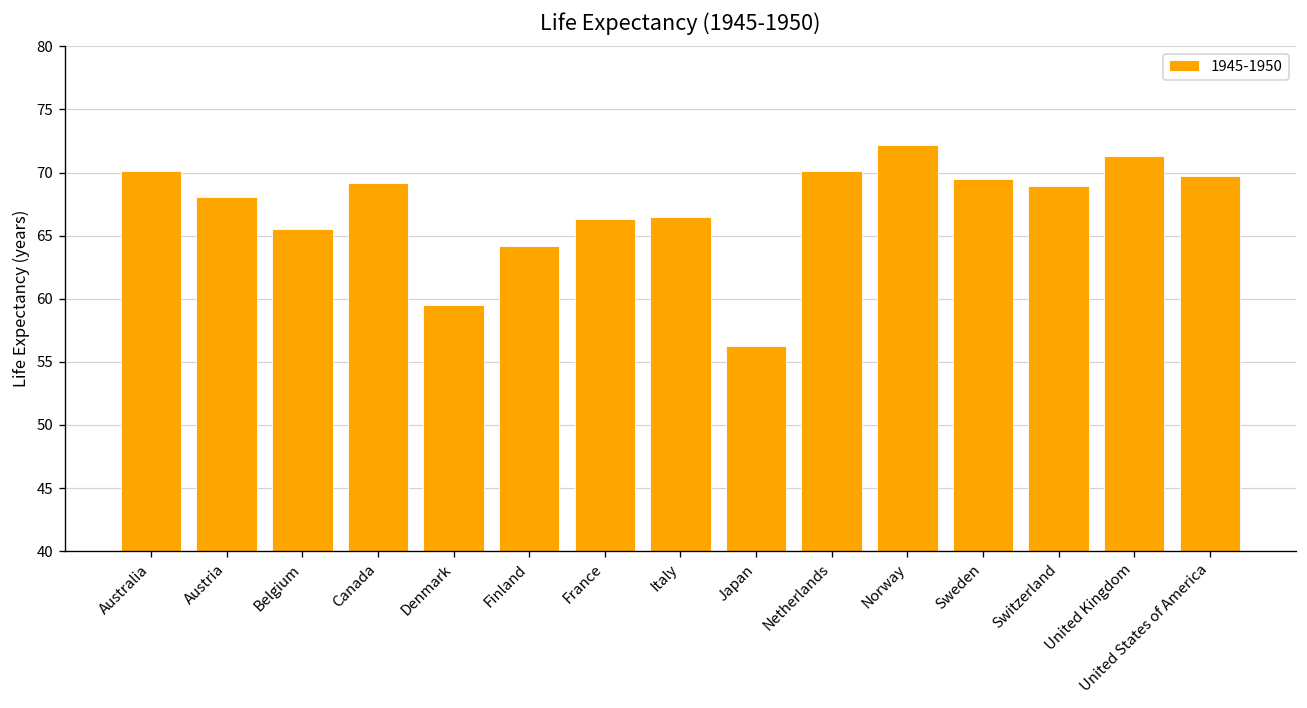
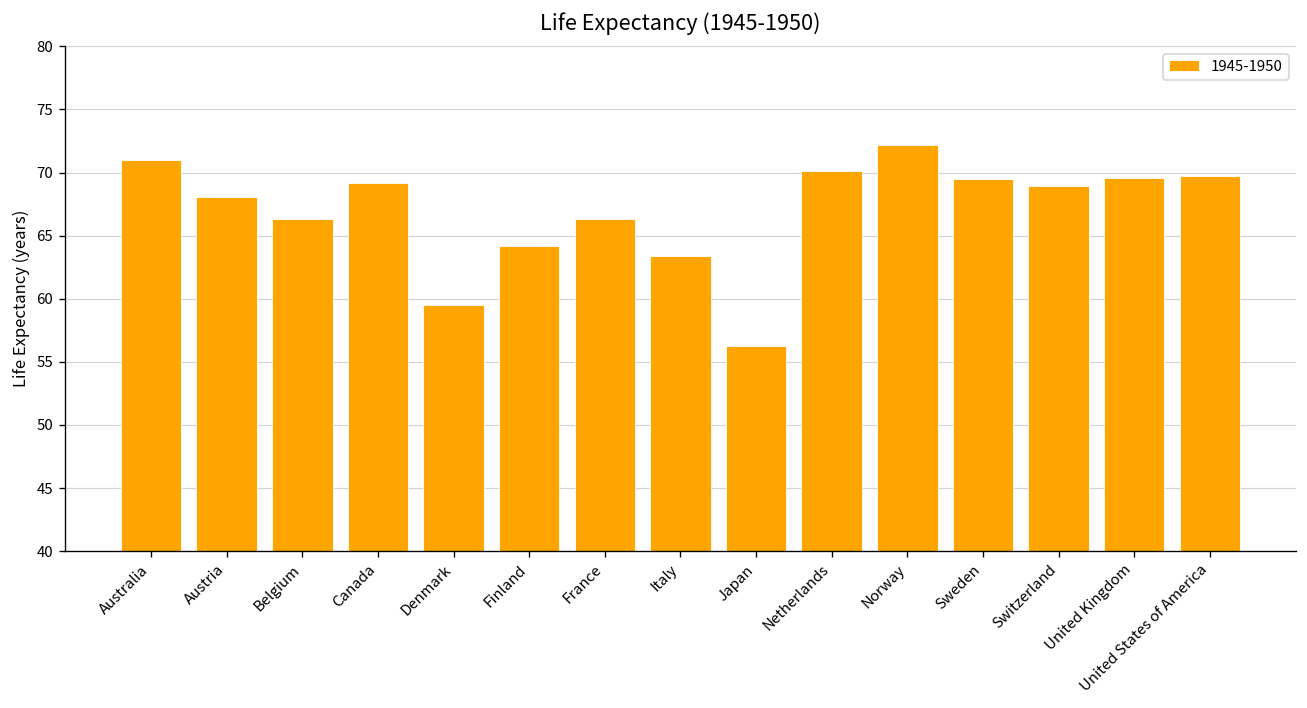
Australia: 70.1 -> 71.0
Belgium: 65.5 -> 66.4
Italy: 66.5 -> 63.4
United Kingdom: 71.3 -> 69.6
